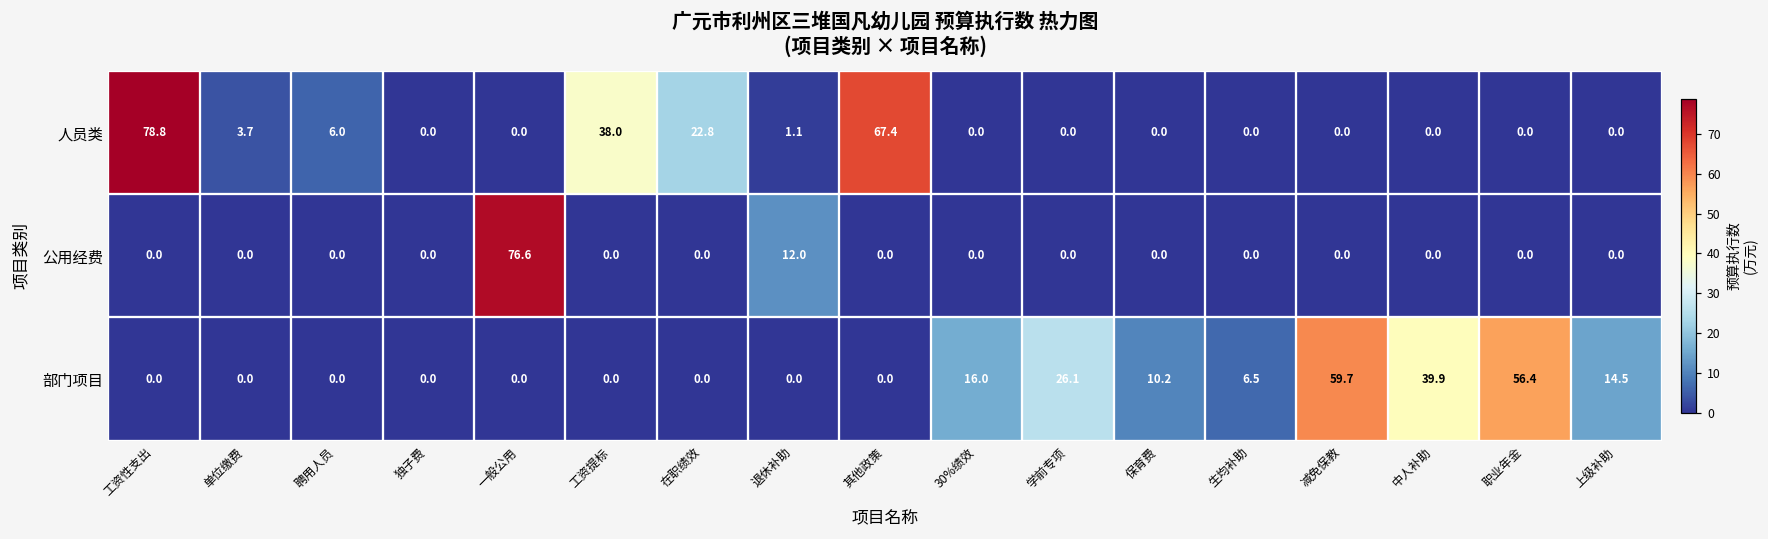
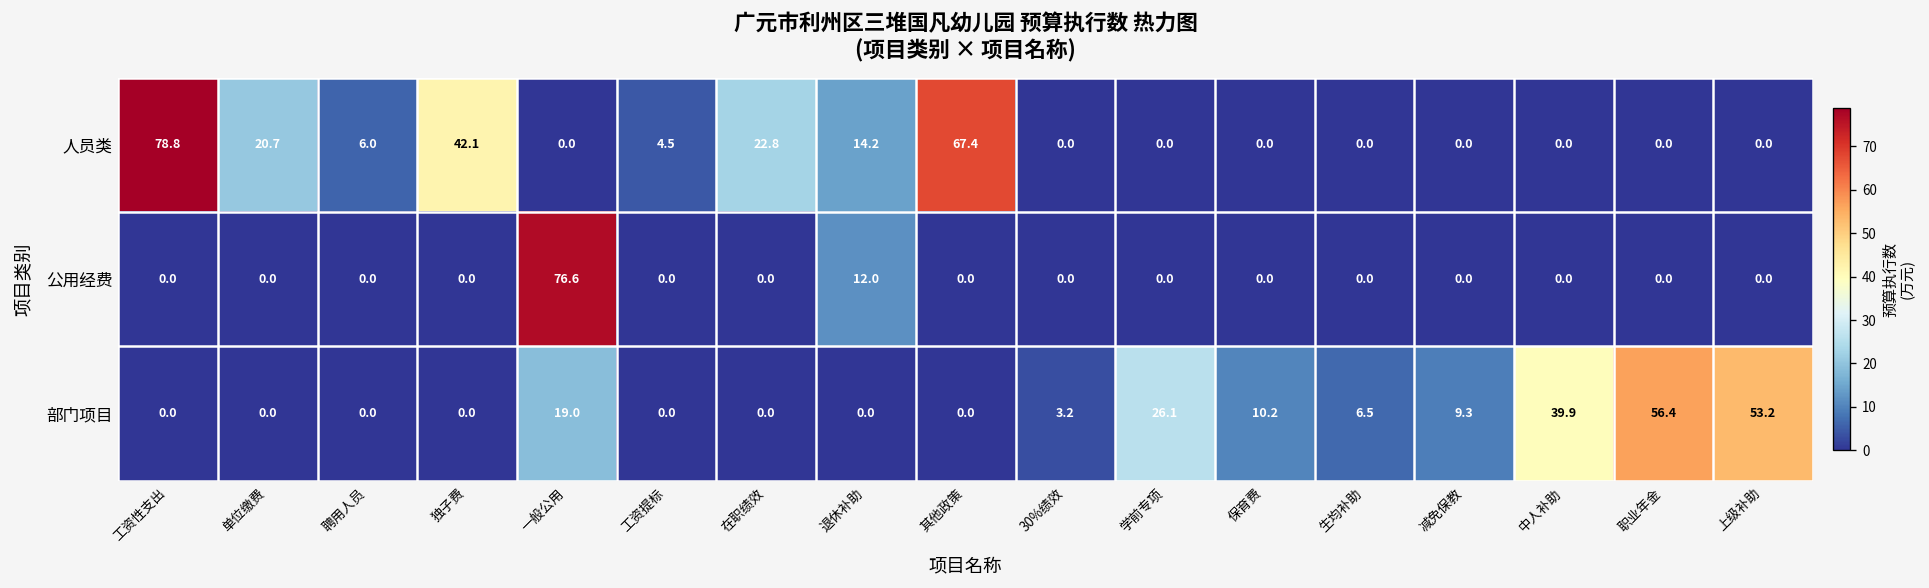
人员类, 单位缴费: 3.7 -> 20.7
人员类, 独子费: 0.0 -> 42.1
人员类, 工资提标: 38.0 -> 4.5
人员类, 退休补助: 1.1 -> 14.2
部门项目, 一般公用: 0.0 -> 19.0
部门项目, 30%绩效: 16.0 -> 3.2
部门项目, 减免保教: 59.7 -> 9.3
部门项目, 上级补助: 14.5 -> 53.2
